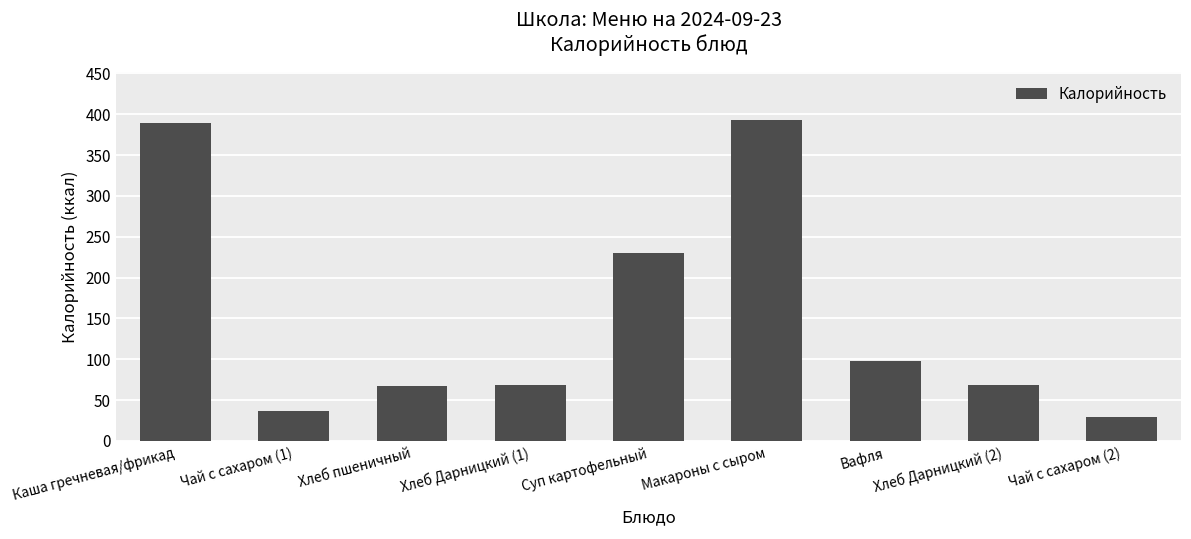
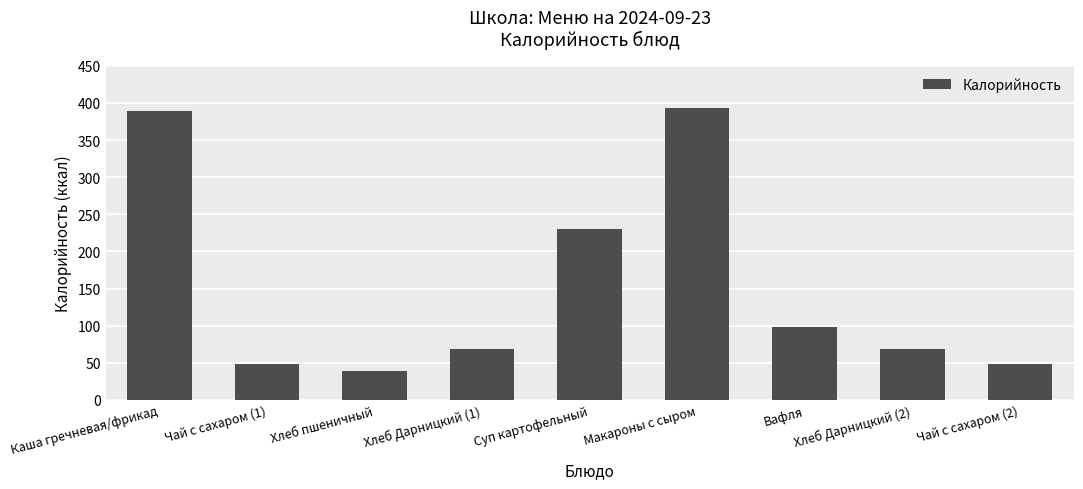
Чай с сахаром (1): 40 -> 50
Хлеб пшеничный: 70 -> 40
Чай с сахаром (2): 30 -> 50
